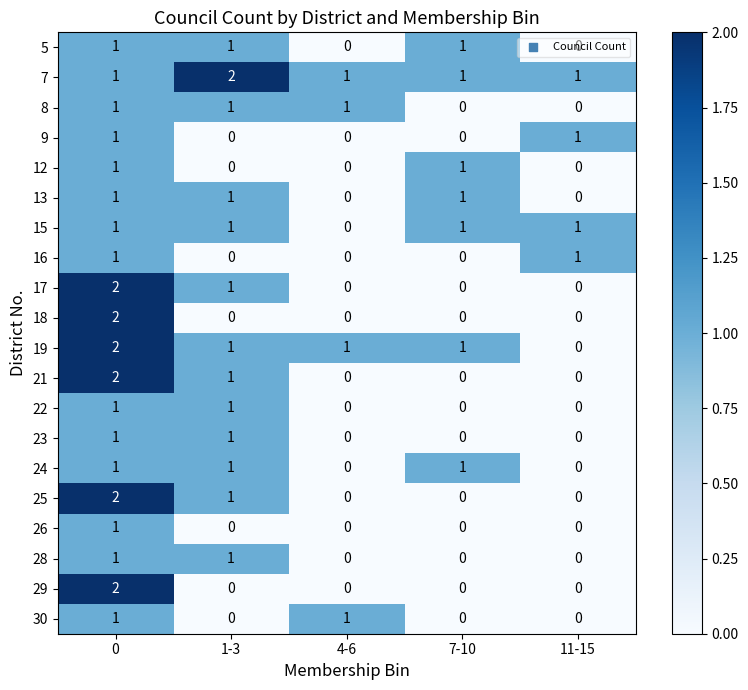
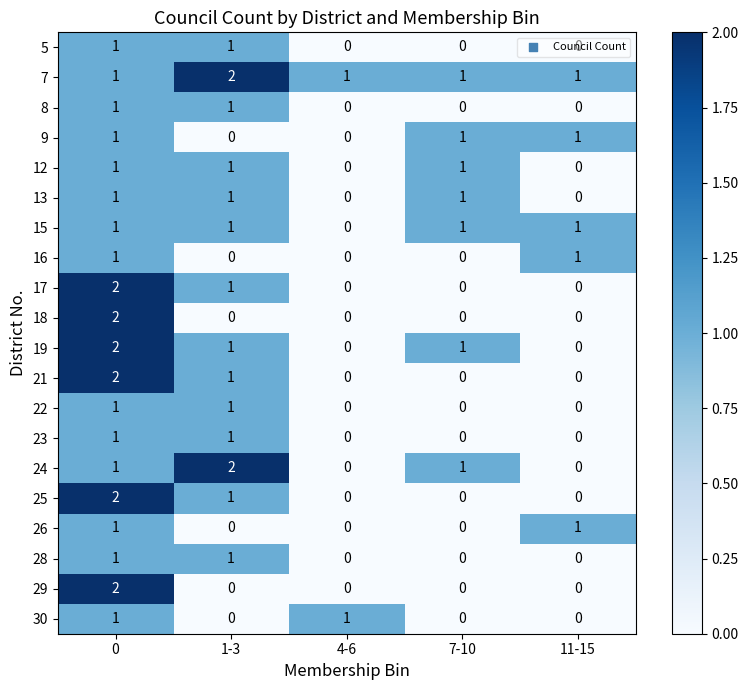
5, 7-10: 1 -> 0
8, 4-6: 1 -> 0
9, 7-10: 0 -> 1
12, 1-3: 0 -> 1
19, 4-6: 1 -> 0
24, 1-3: 1 -> 2
26, 11-15: 0 -> 1
